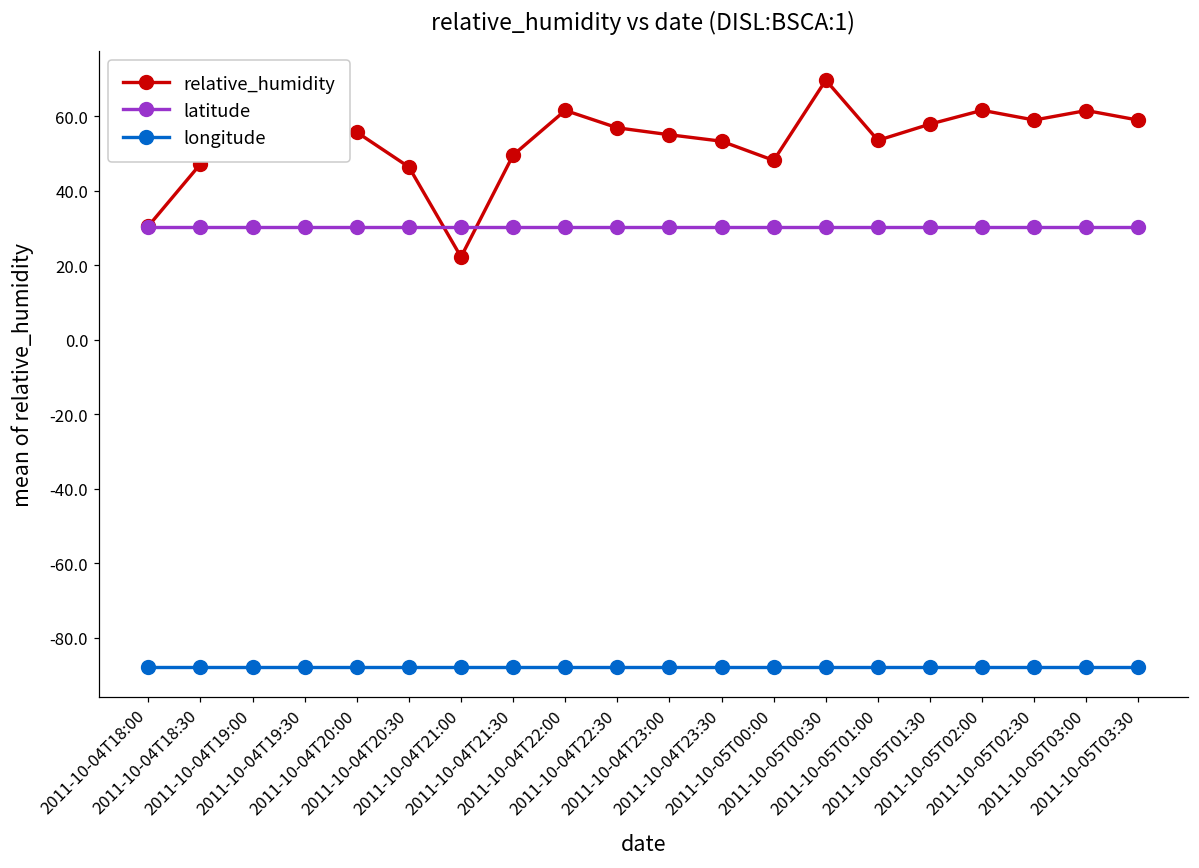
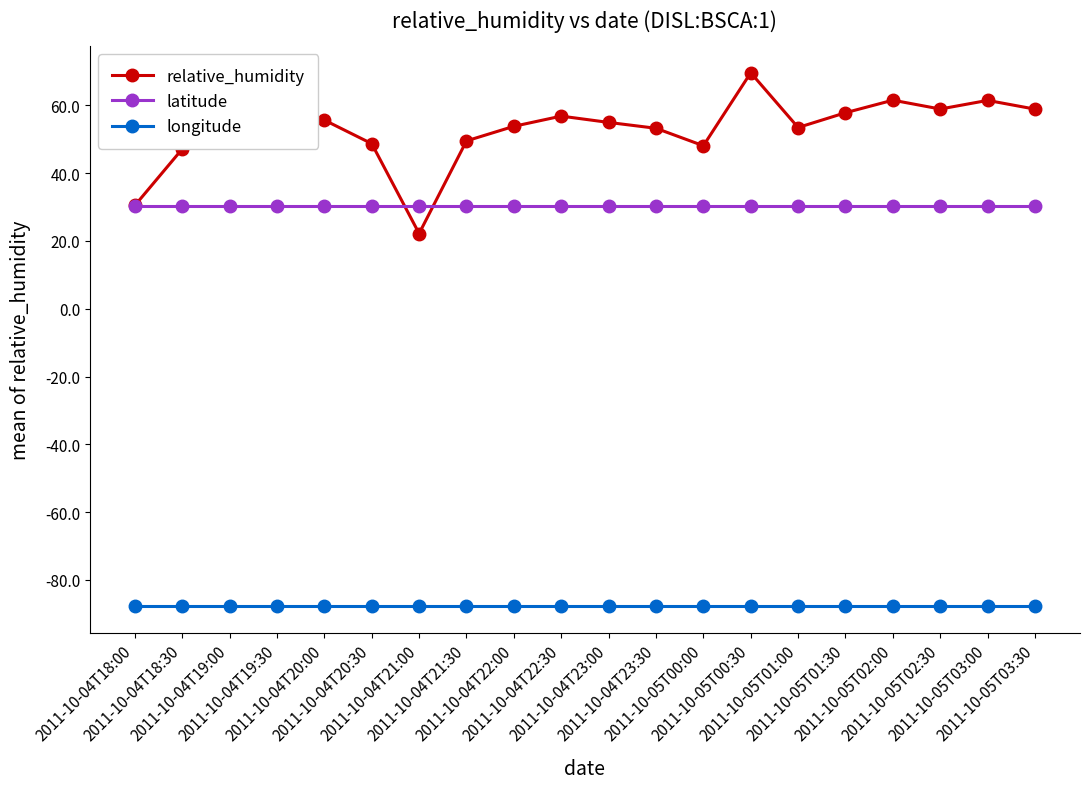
relative_humidity, 2011-10-04T20:30: 46 -> 49
relative_humidity, 2011-10-04T22:00: 62 -> 54
